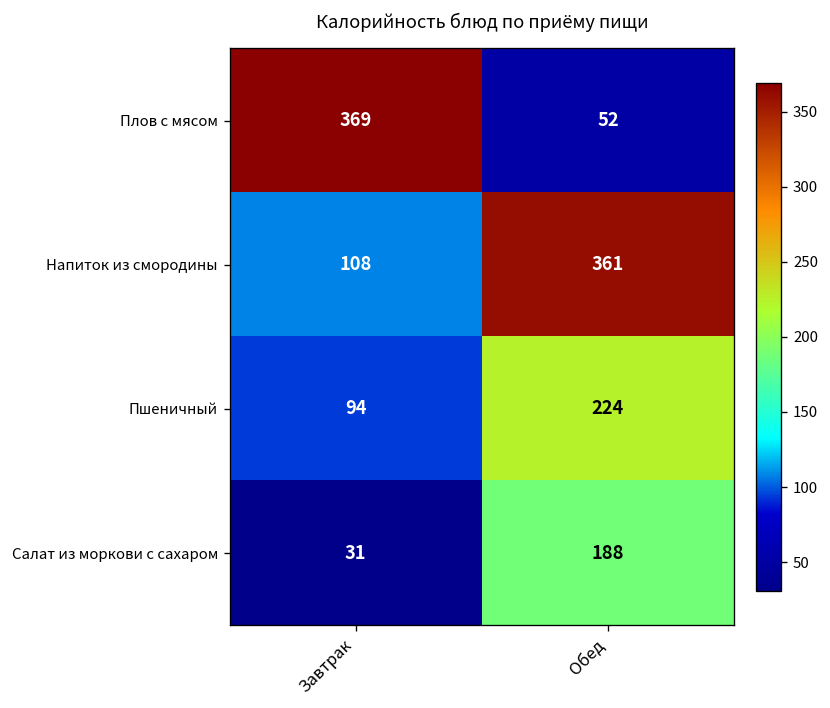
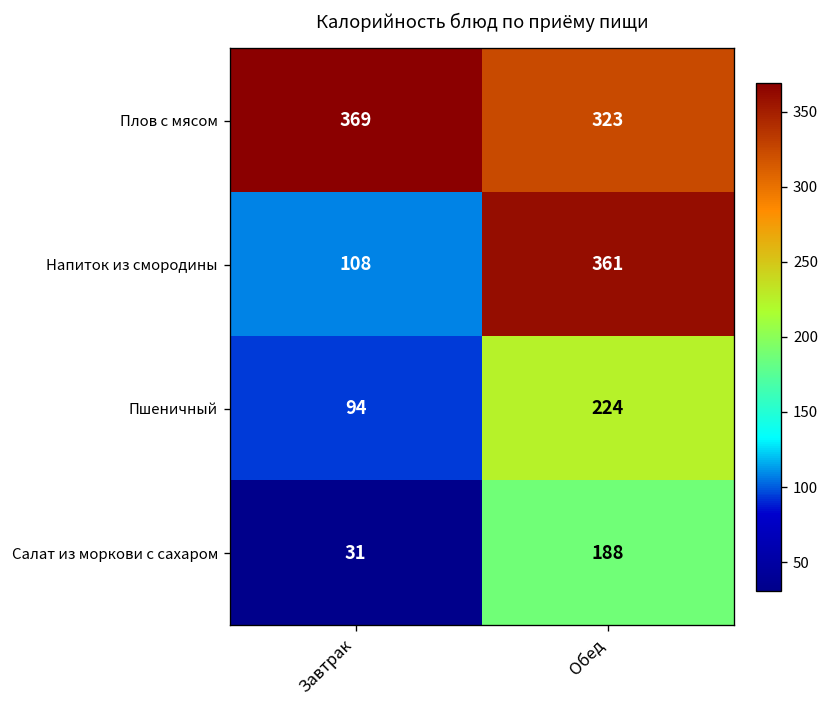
Плов с мясом, Обед: 52 -> 323
